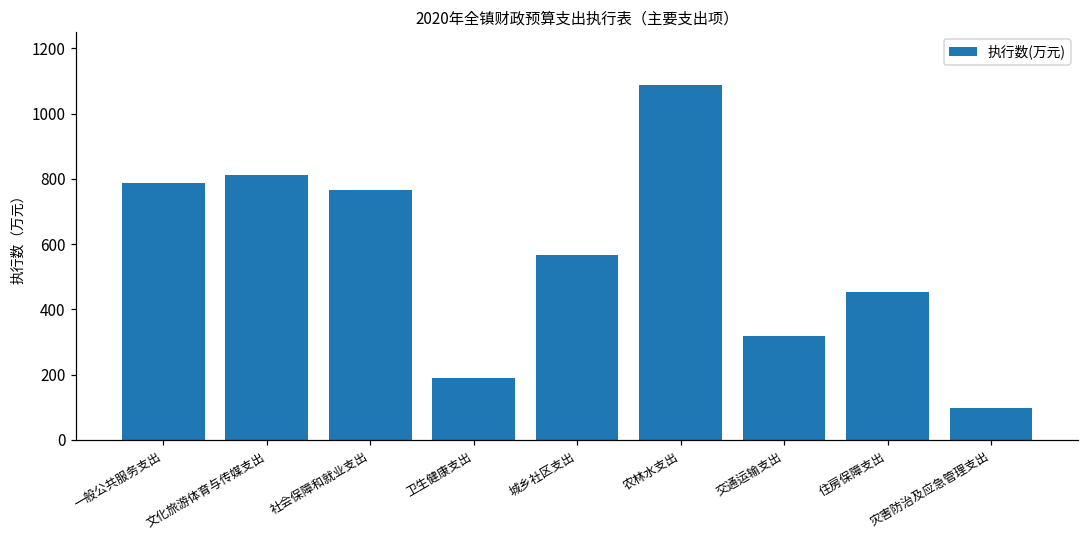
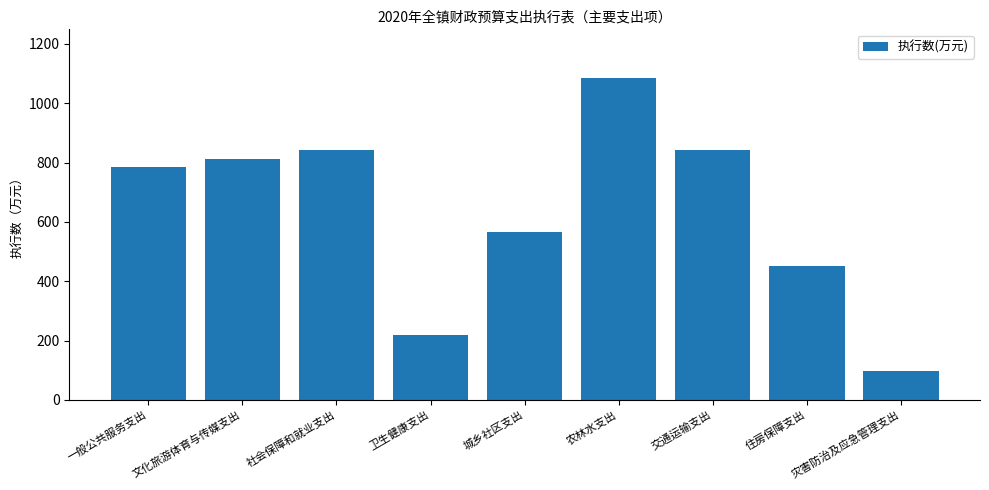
社会保障和就业支出: 770 -> 840
卫生健康支出: 190 -> 220
交通运输支出: 320 -> 840
